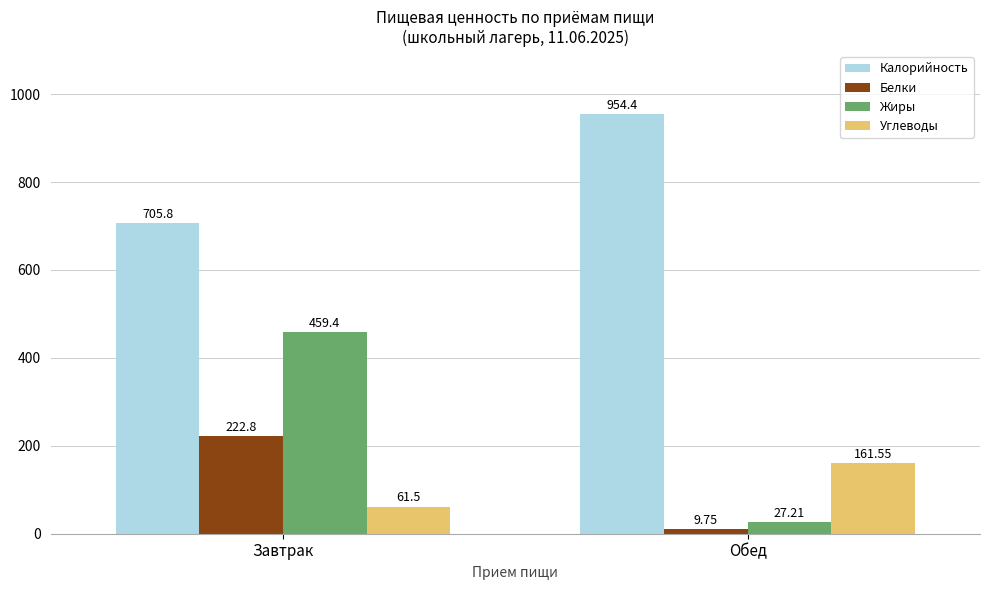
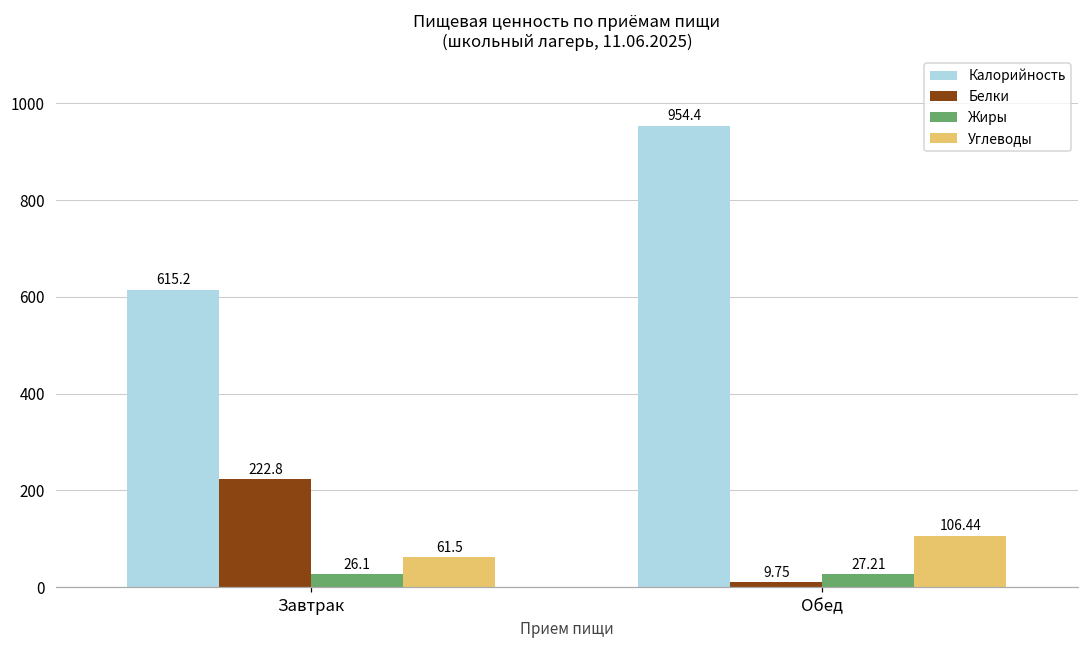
Калорийность, Завтрак: 705.8 -> 615.2
Жиры, Завтрак: 459.4 -> 26.1
Углеводы, Обед: 161.55 -> 106.44
